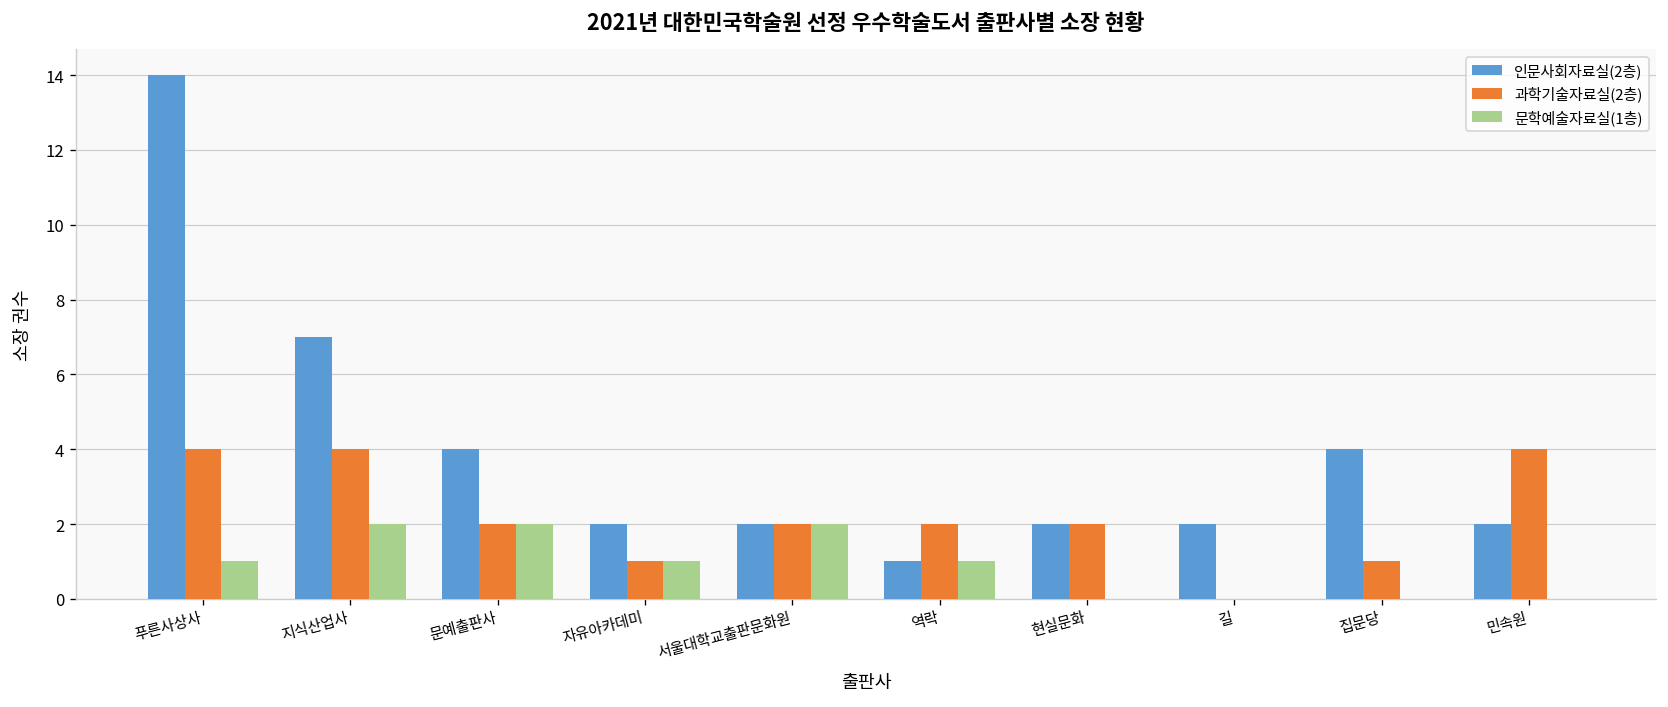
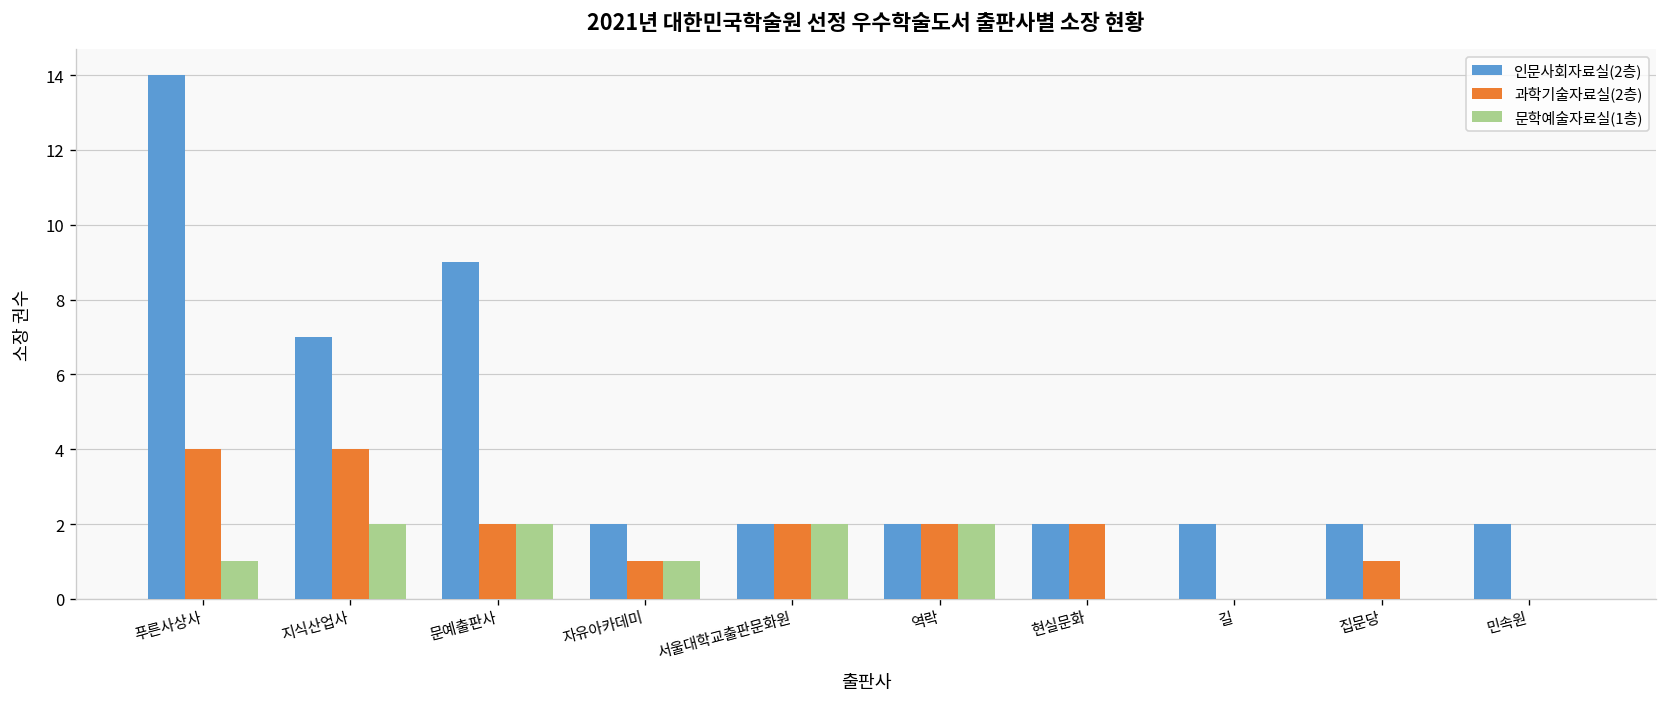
인문사회자료실(2층), 문예출판사: 4 -> 9
인문사회자료실(2층), 역락: 1 -> 2
문학예술자료실(1층), 역락: 1 -> 2
인문사회자료실(2층), 집문당: 4 -> 2
과학기술자료실(2층), 민속원: 4 -> 0
